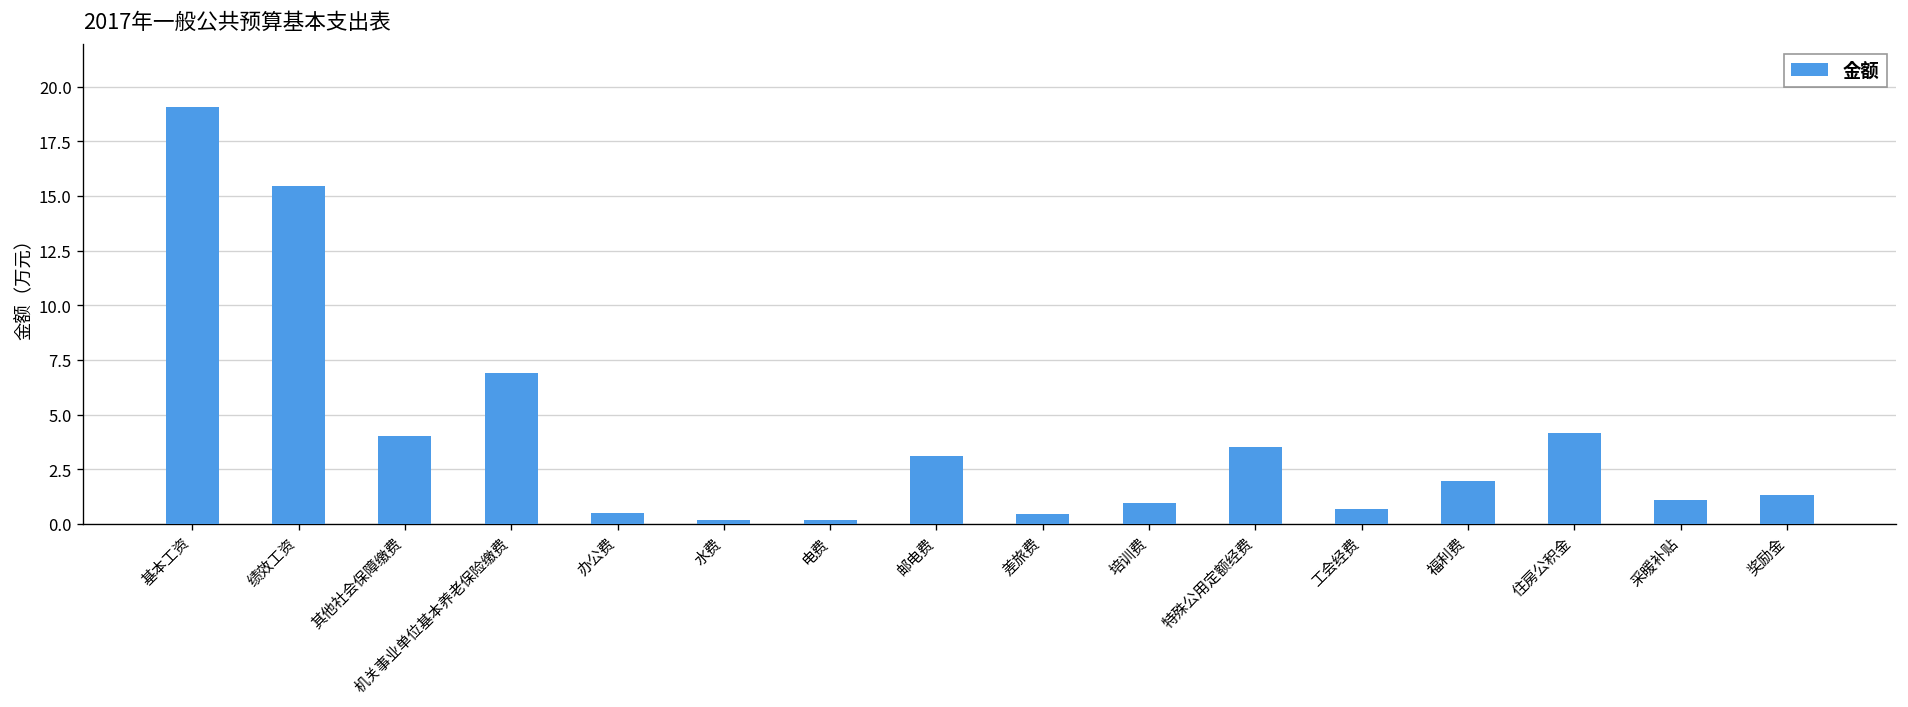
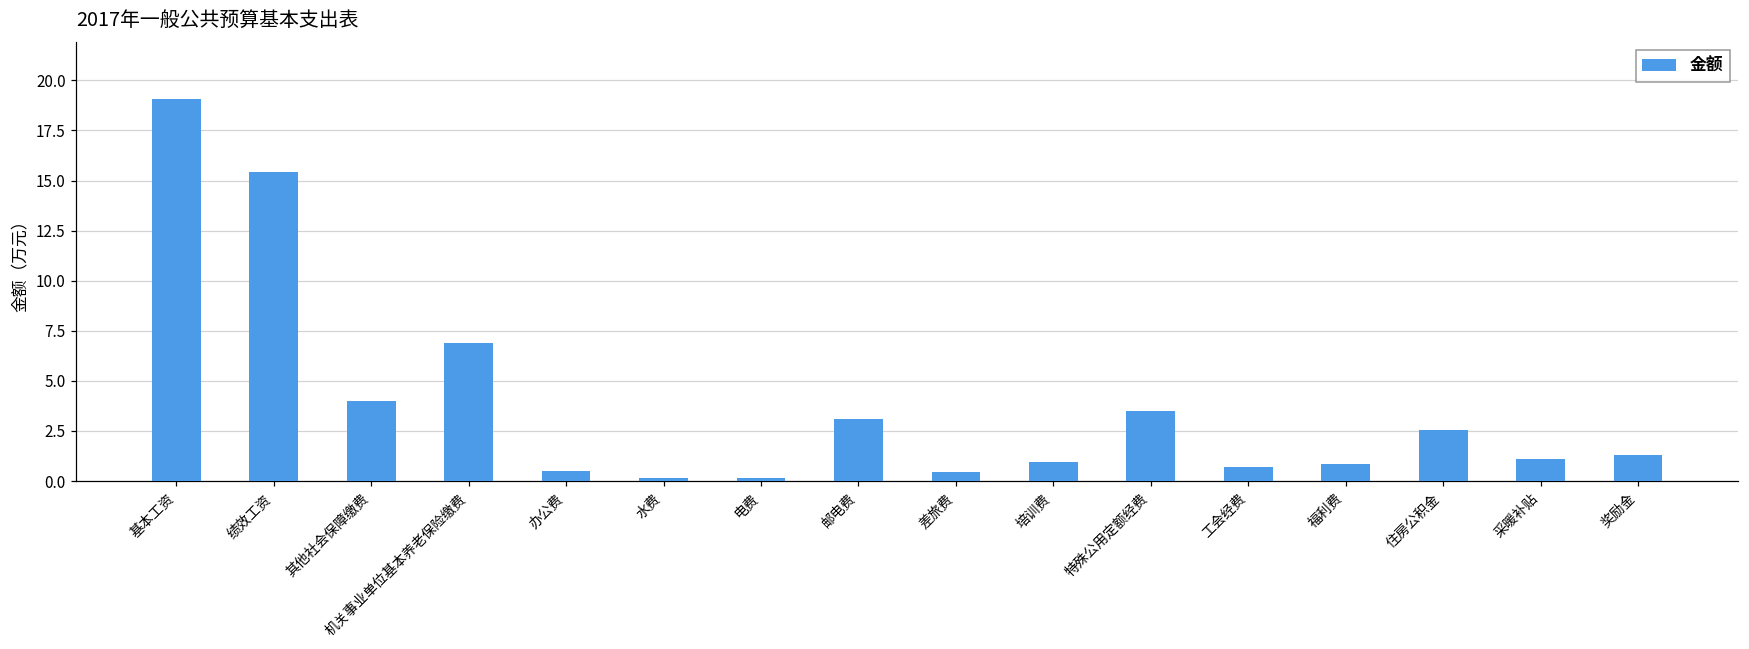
福利费: 1.9 -> 0.9
住房公积金: 4.1 -> 2.5
